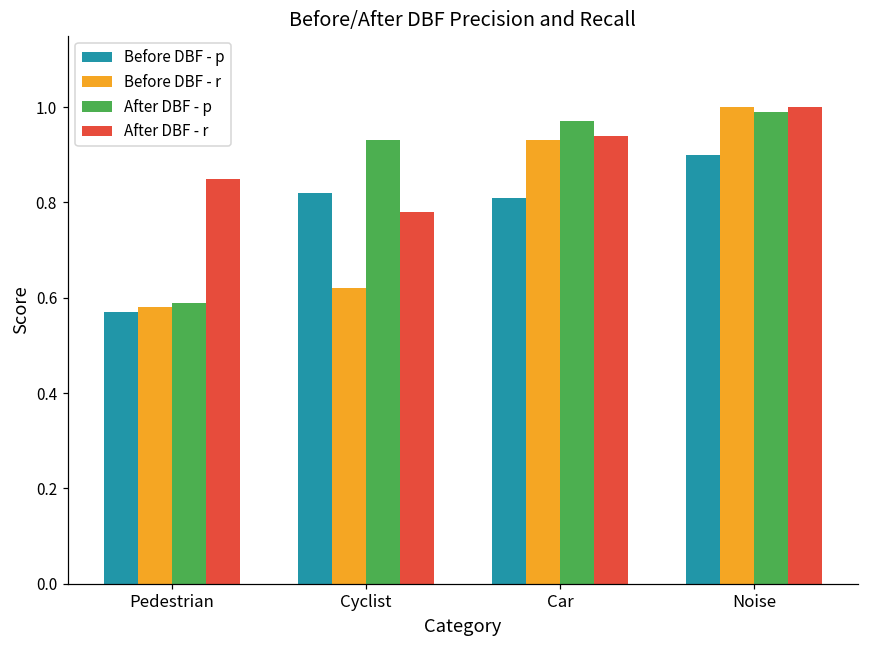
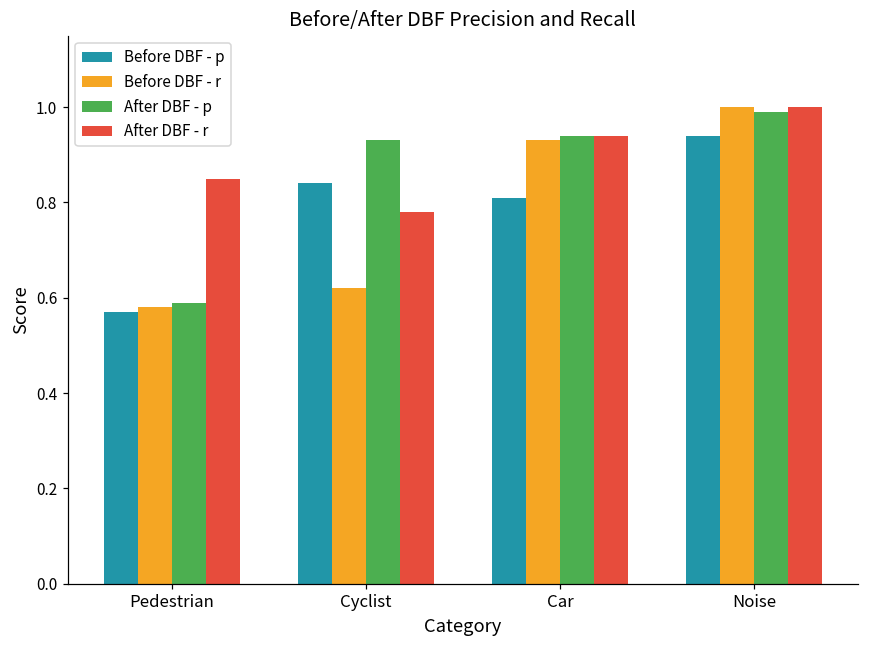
Before DBF - p, Cyclist: 0.82 -> 0.84
After DBF - p, Car: 0.97 -> 0.94
Before DBF - p, Noise: 0.90 -> 0.94
